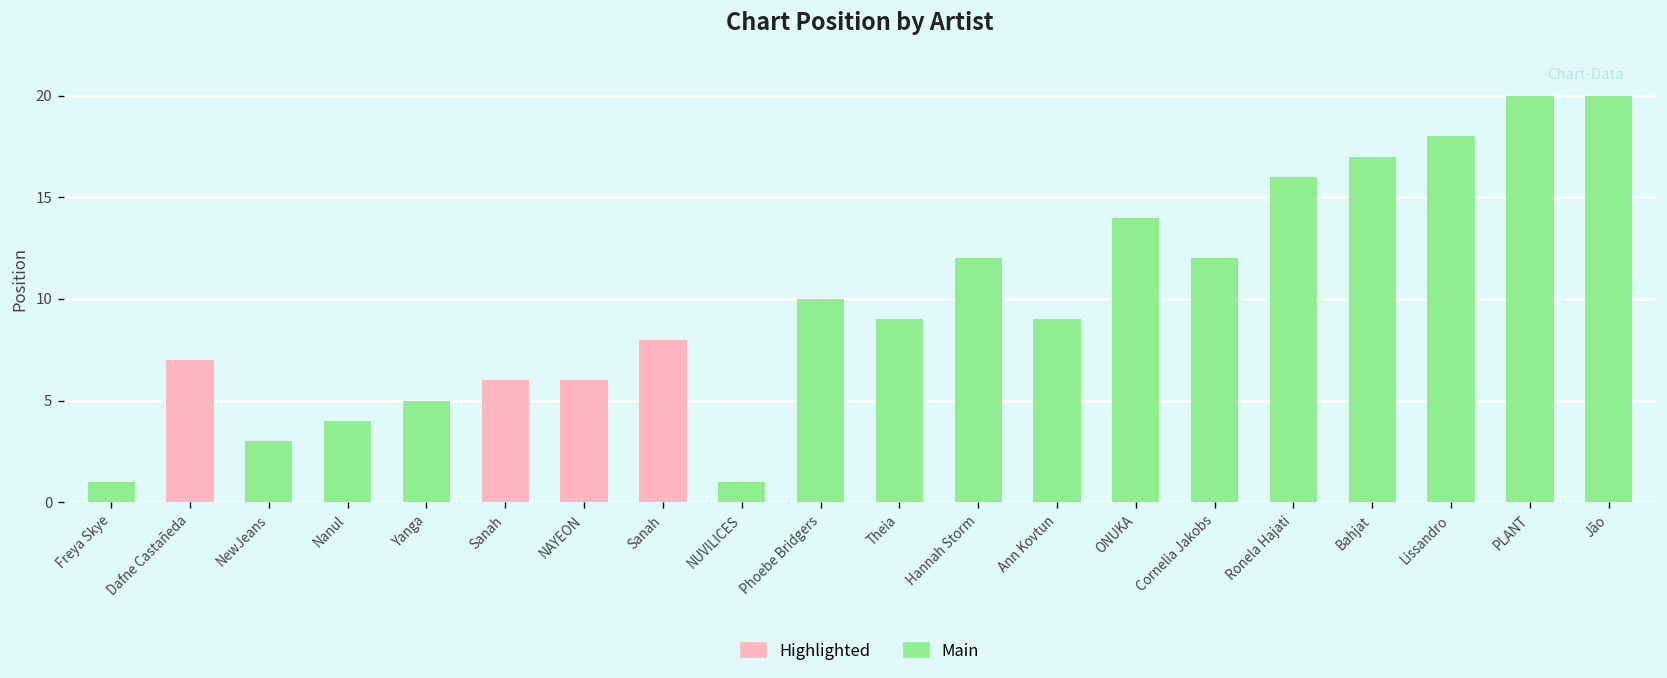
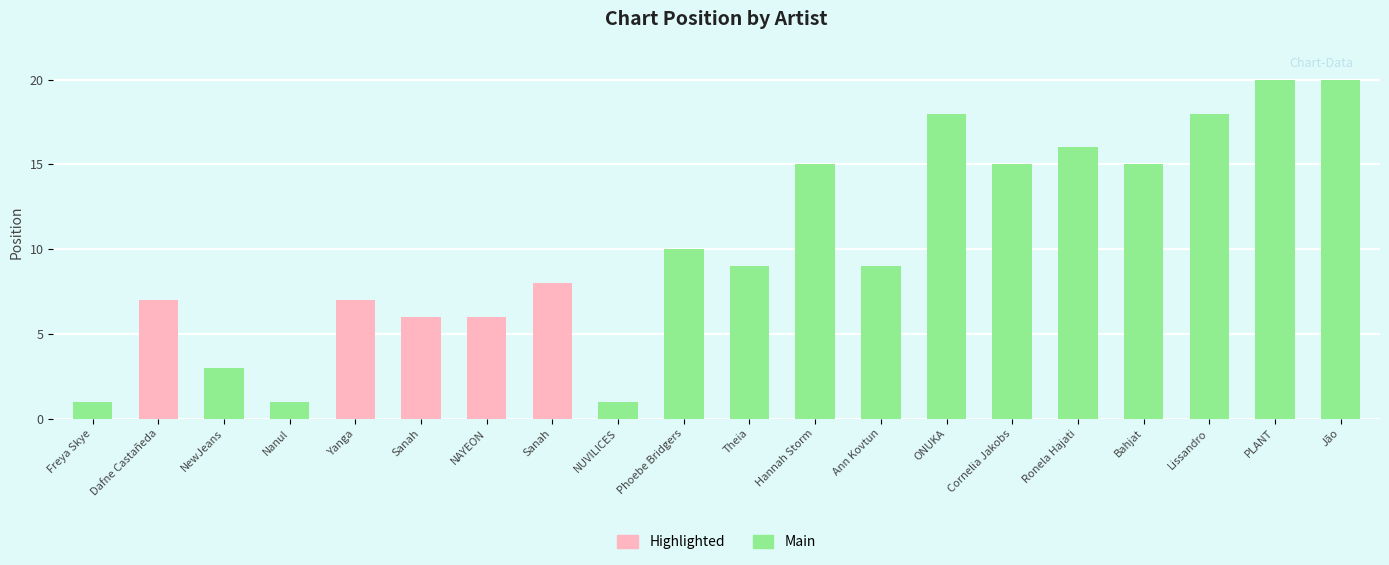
Nanul: 4 -> 1
Yanga: 5 -> 7
Hannah Storm: 12 -> 15
ONUKA: 14 -> 18
Cornelia Jakobs: 12 -> 15
Bahjat: 17 -> 15
